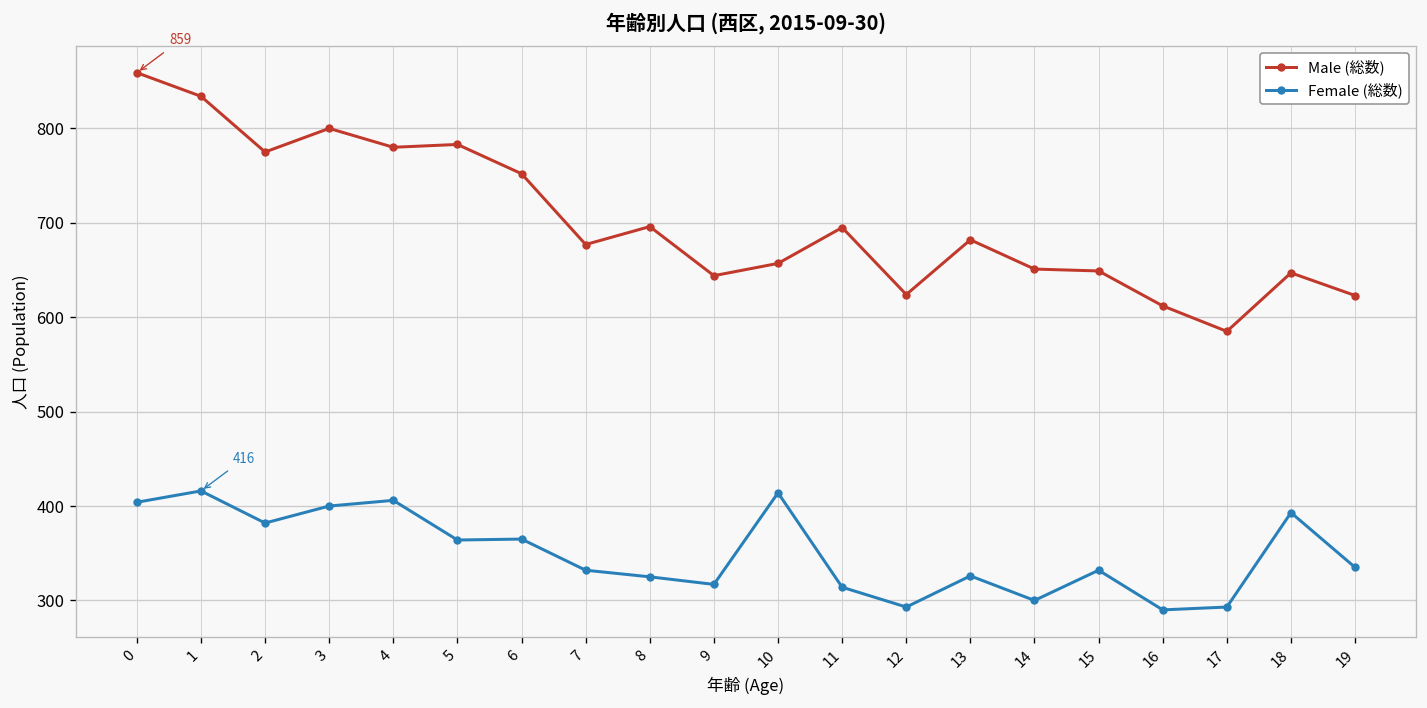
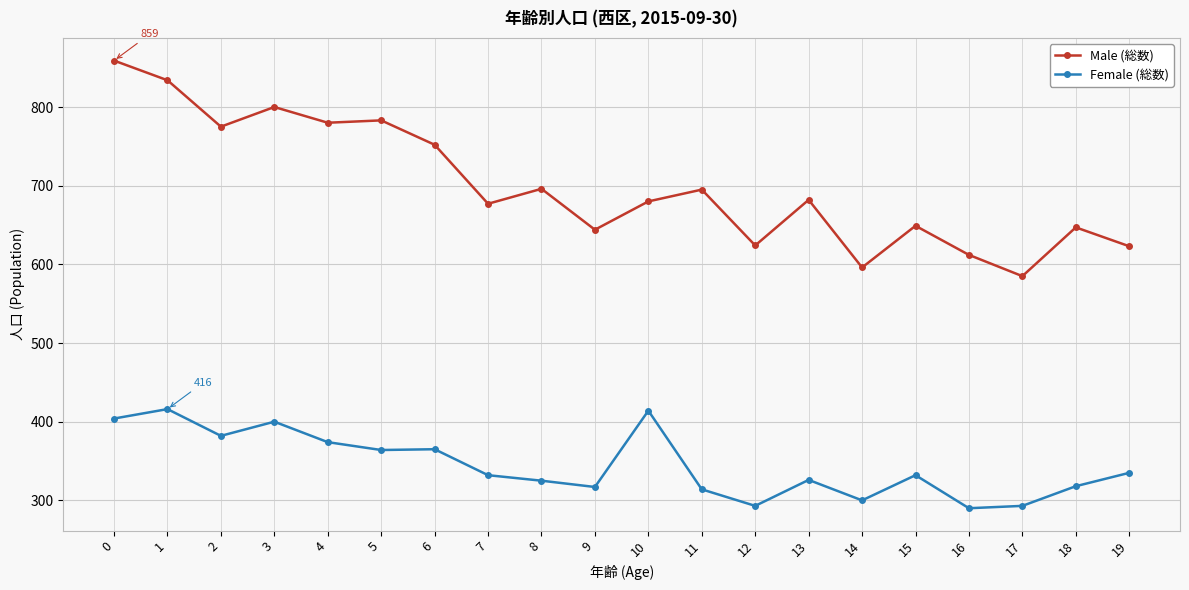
Female (総数), 4: 410 -> 370
Male (総数), 10: 660 -> 680
Male (総数), 14: 650 -> 600
Female (総数), 18: 390 -> 320
